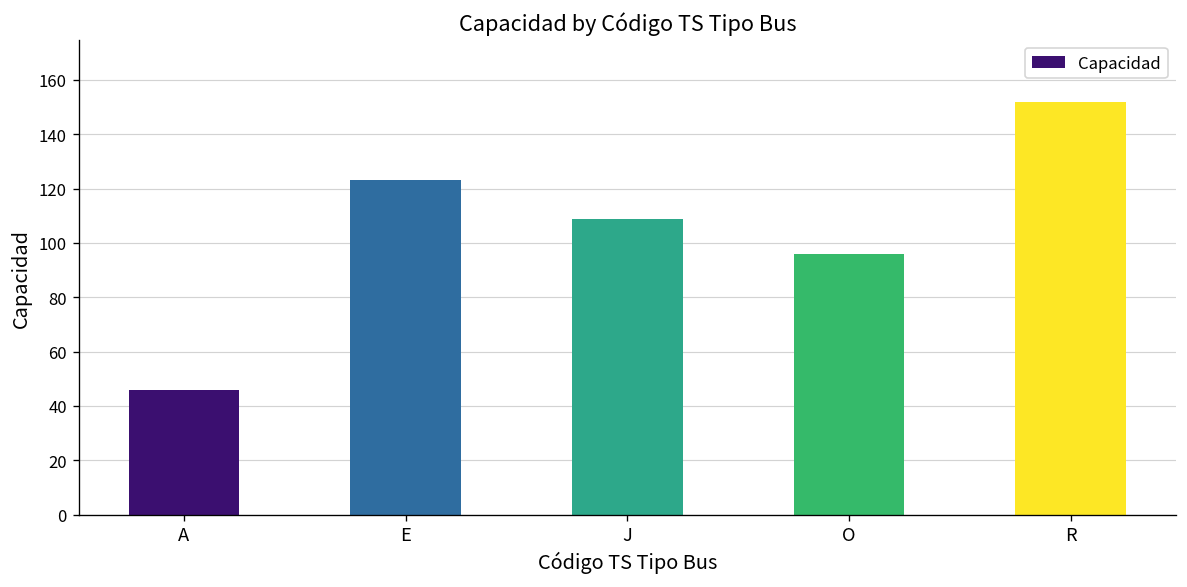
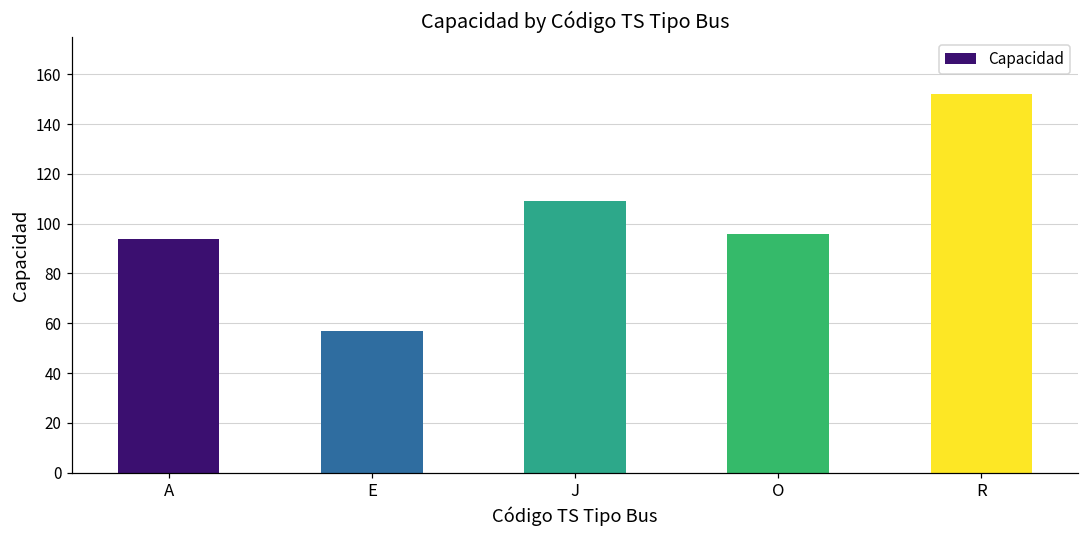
A: 46 -> 94
E: 123 -> 57
